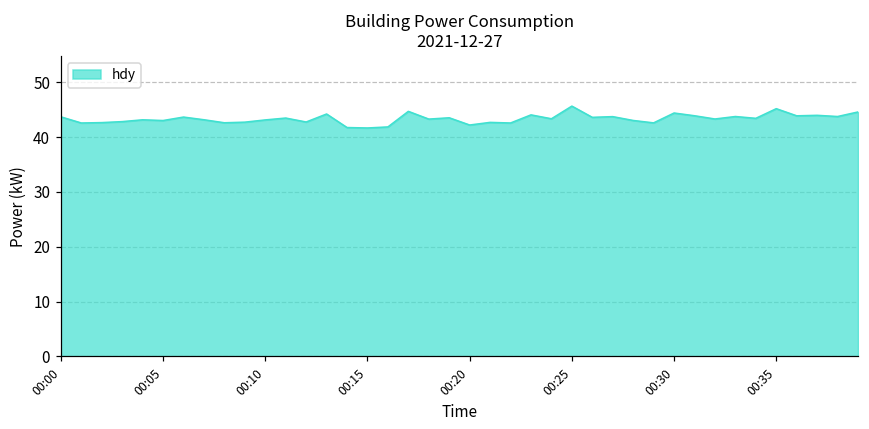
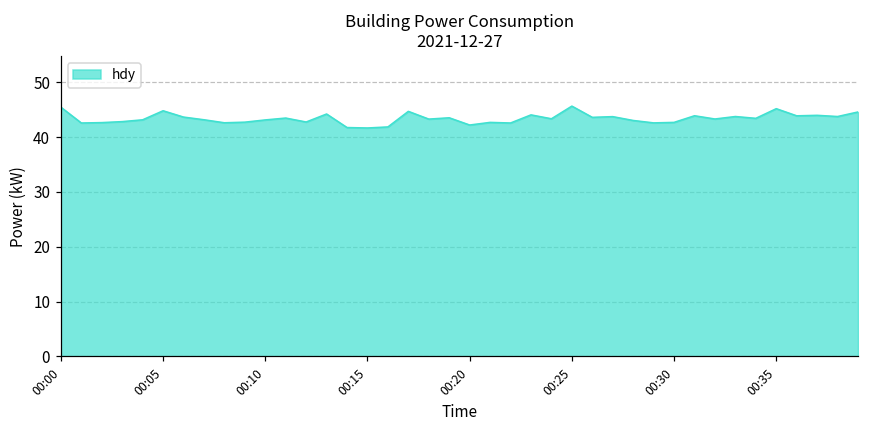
00:00: 44 -> 45
00:05: 43 -> 45
00:30: 44 -> 43
